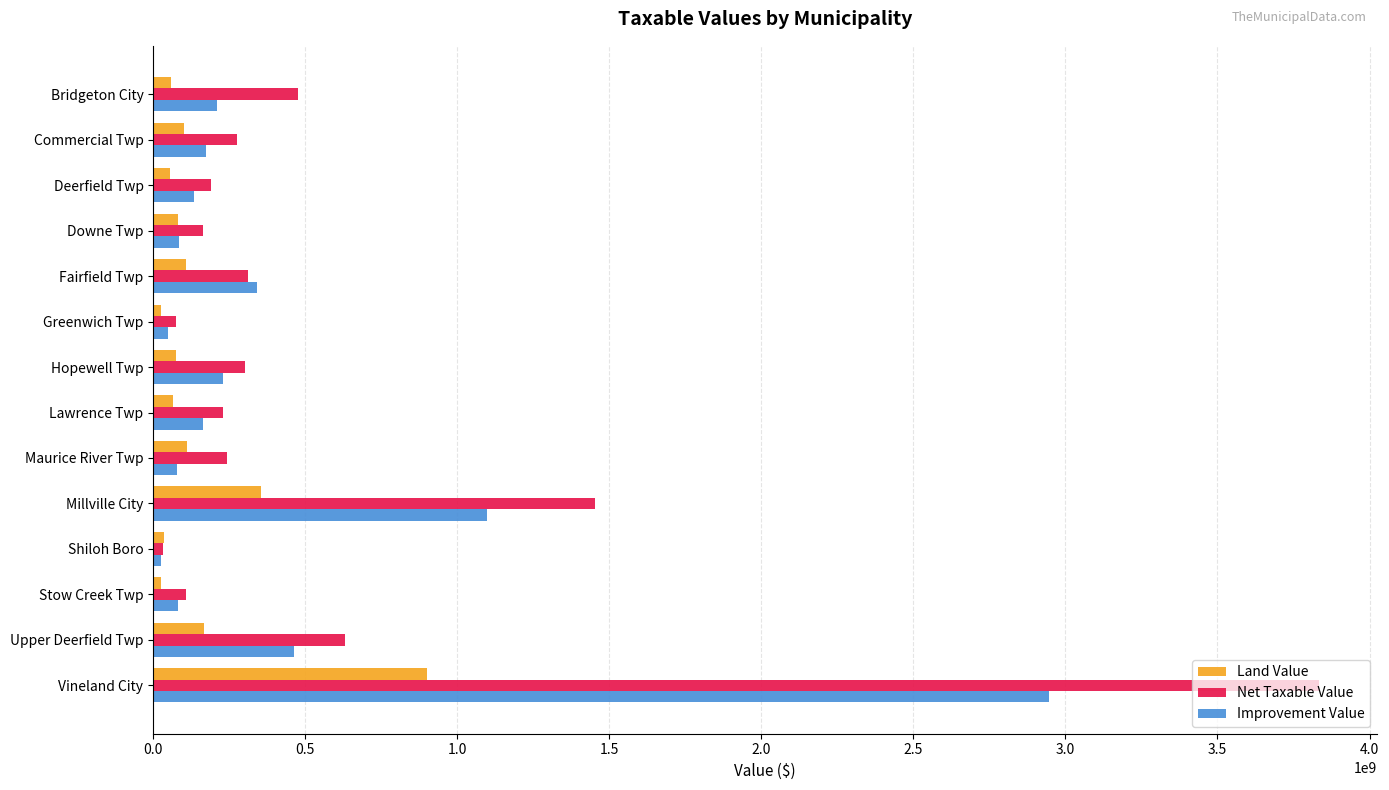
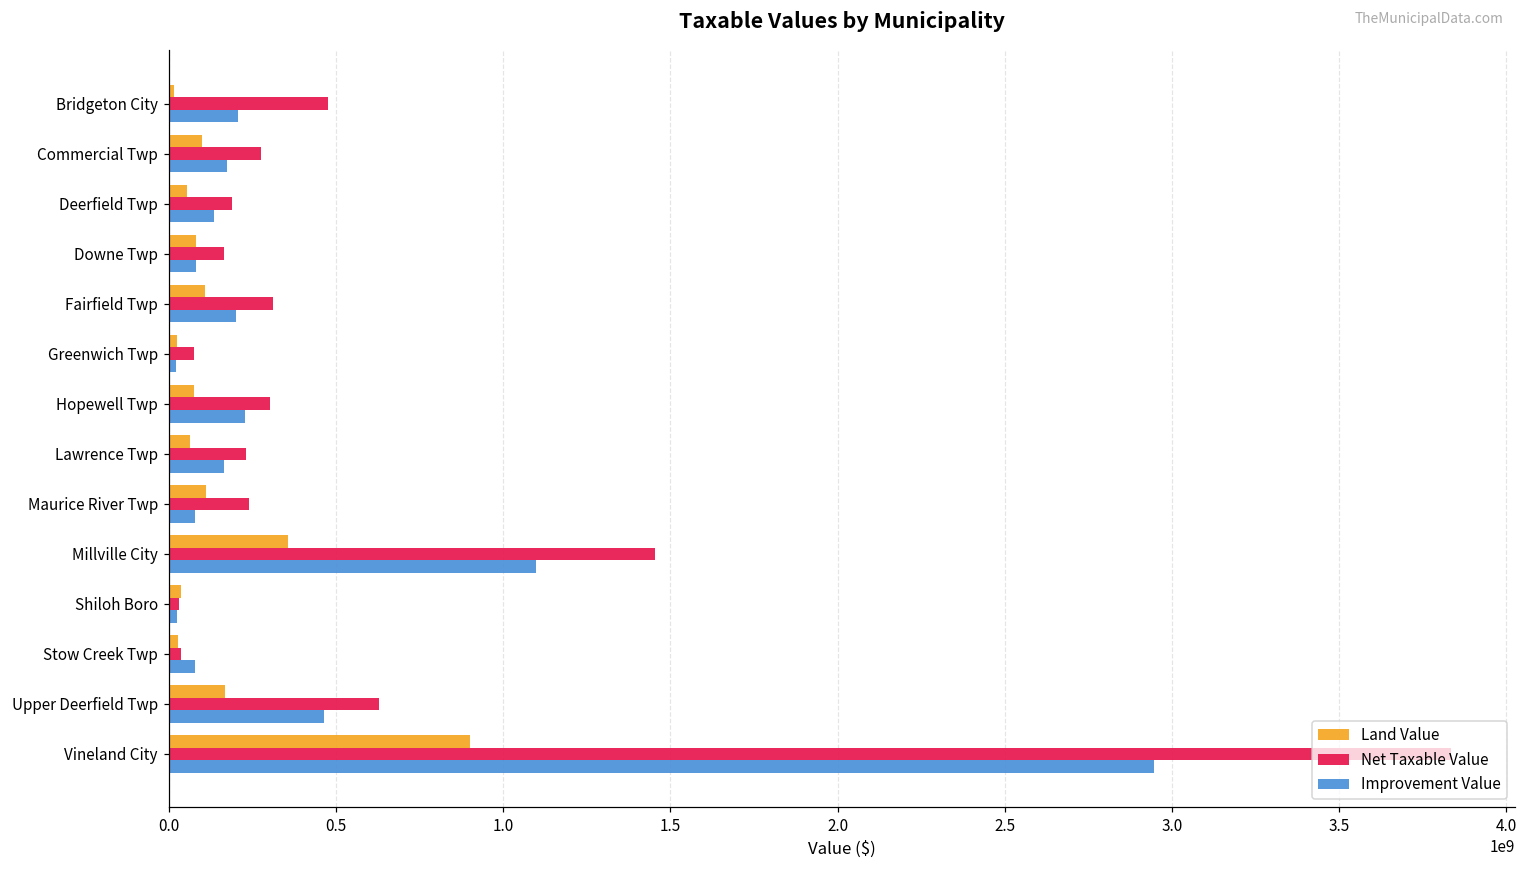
Land Value, Bridgeton City: 60000000 -> 20000000
Improvement Value, Fairfield Twp: 340000000 -> 200000000
Improvement Value, Greenwich Twp: 50000000 -> 20000000
Net Taxable Value, Stow Creek Twp: 110000000 -> 40000000
